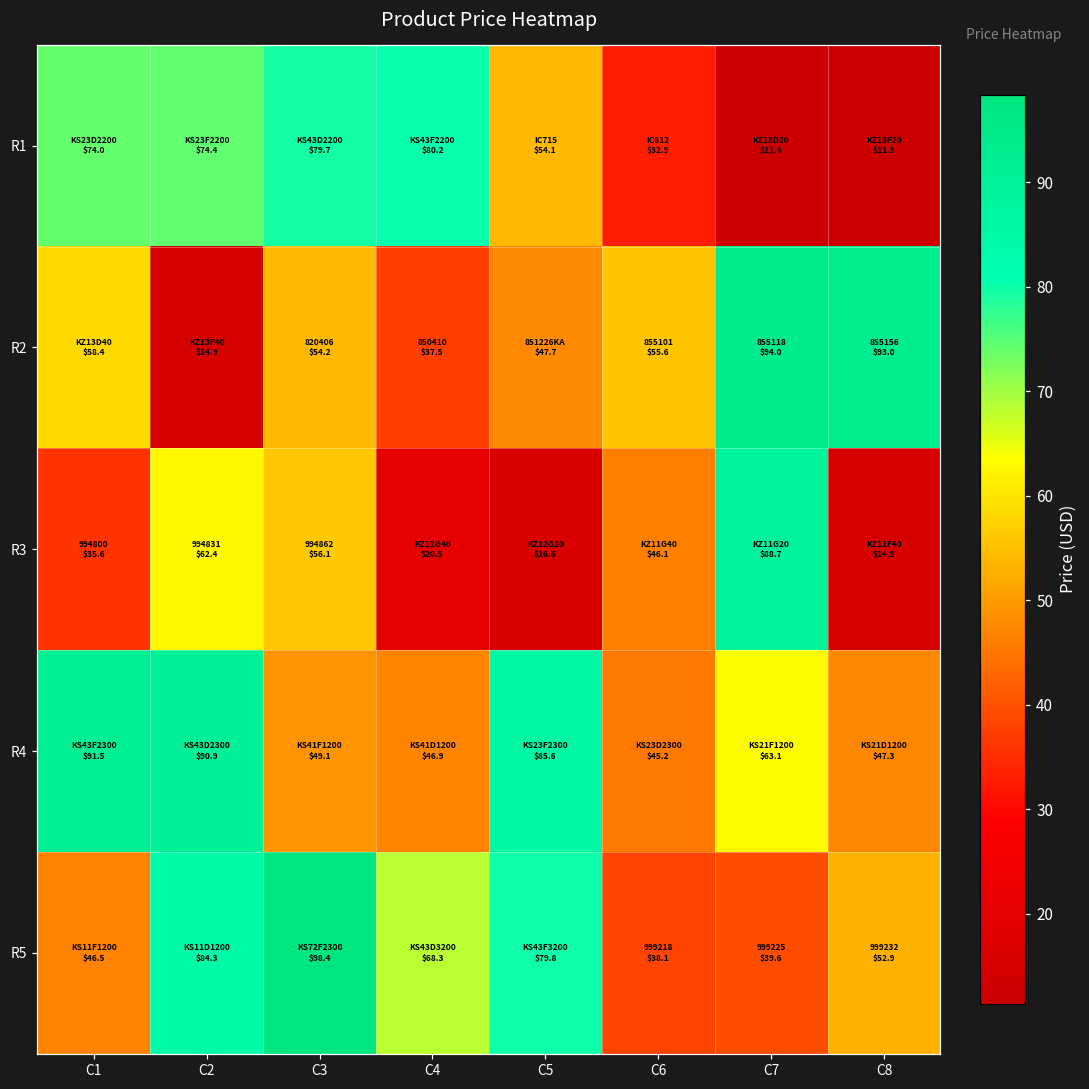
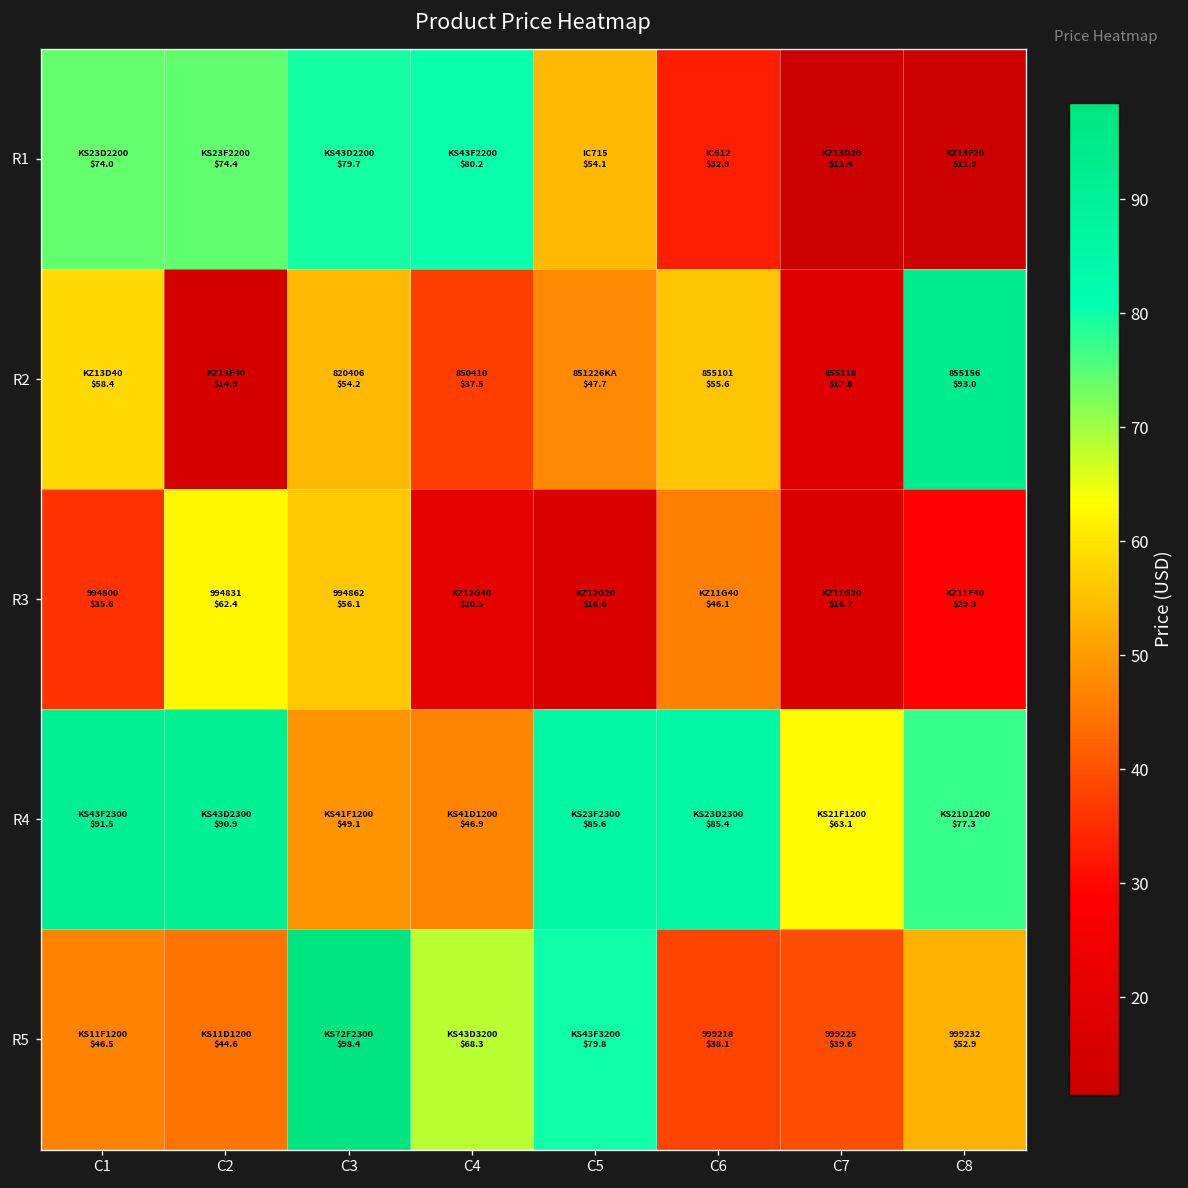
R2, C7: $94.0 -> $17.8
R3, C7: $88.7 -> $16.7
R3, C8: $14.9 -> $29.3
R4, C6: $45.2 -> $85.4
R4, C8: $47.3 -> $77.3
R5, C2: $84.3 -> $44.6
